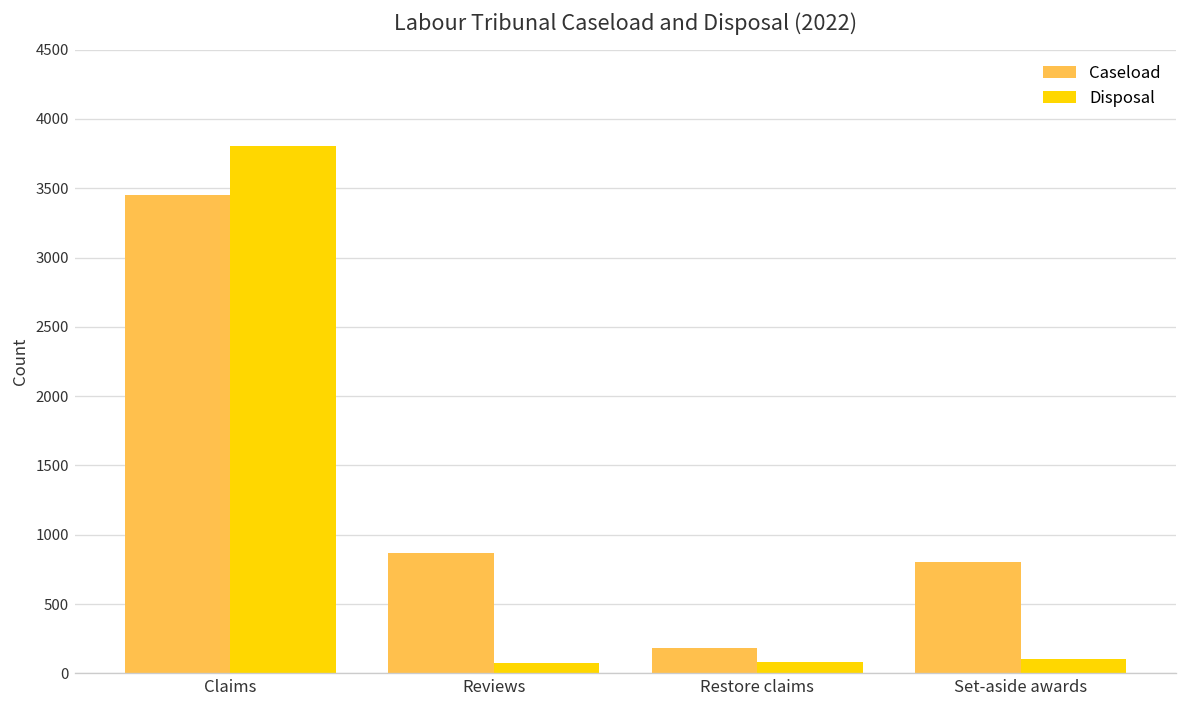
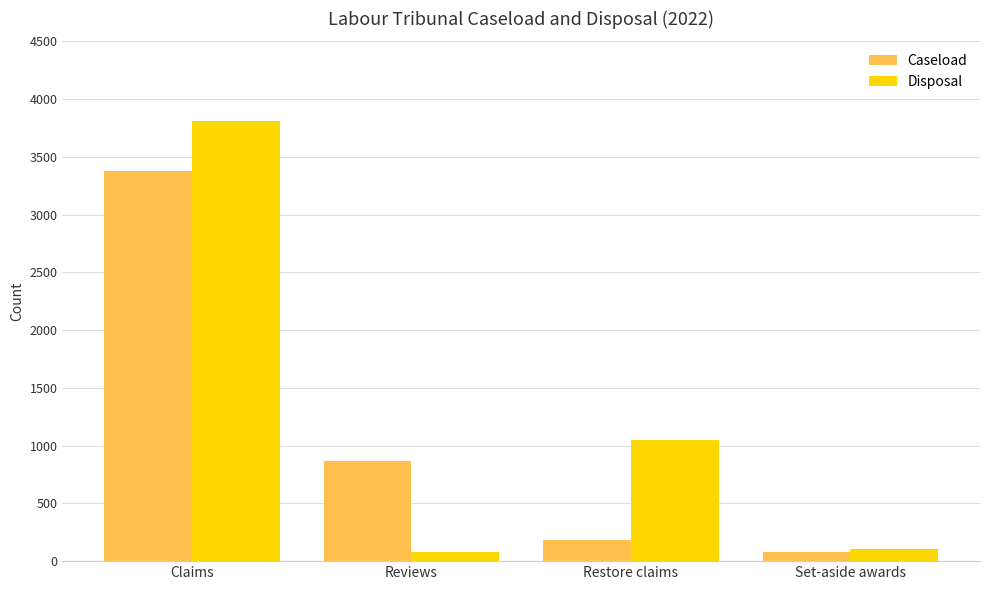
Caseload, Claims: 3450 -> 3380
Disposal, Restore claims: 80 -> 1050
Caseload, Set-aside awards: 810 -> 80
